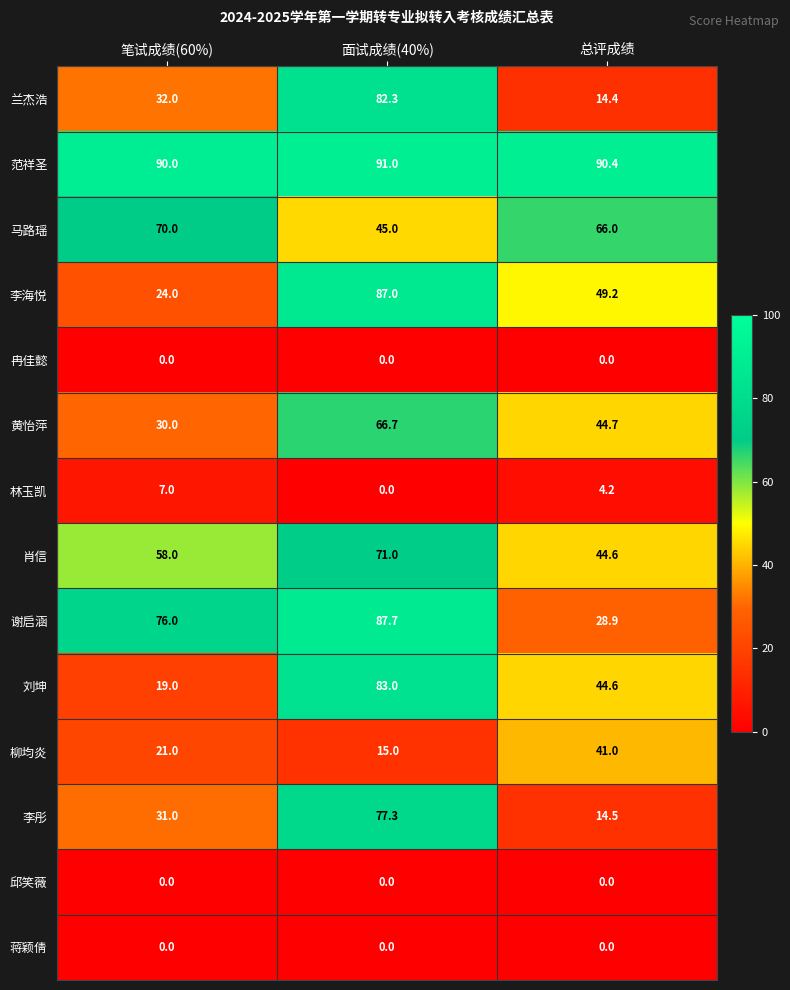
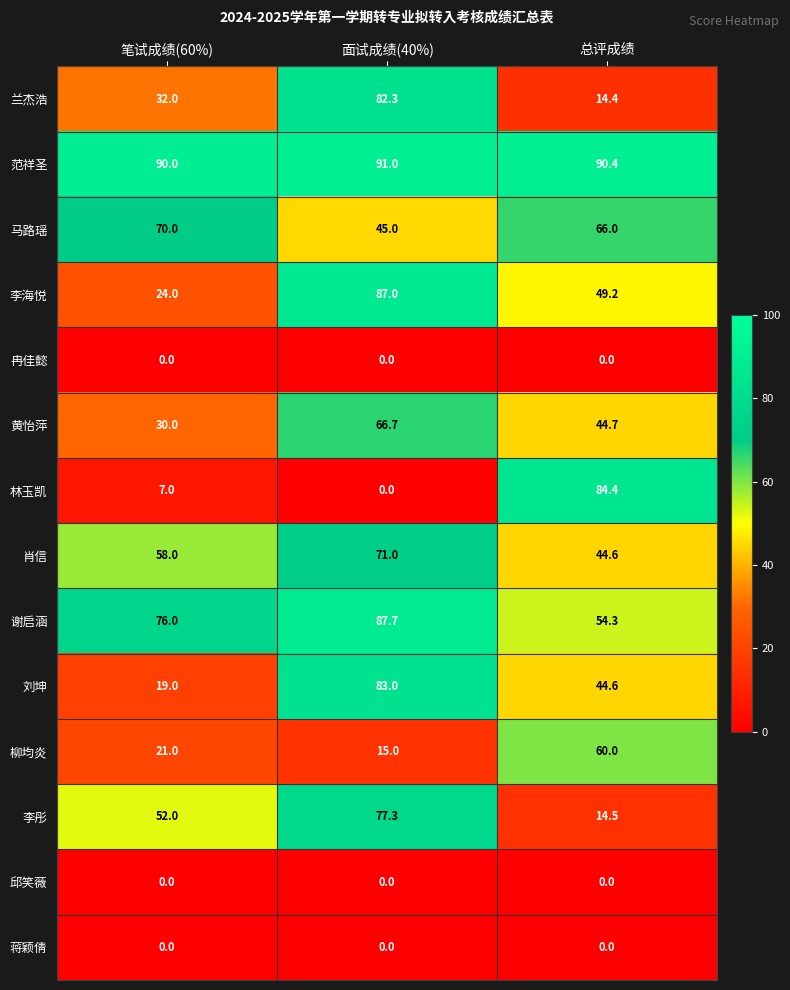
林玉凯, 总评成绩: 4.2 -> 84.4
谢启涵, 总评成绩: 28.9 -> 54.3
柳均炎, 总评成绩: 41.0 -> 60.0
李彤, 笔试成绩(60%): 31.0 -> 52.0
